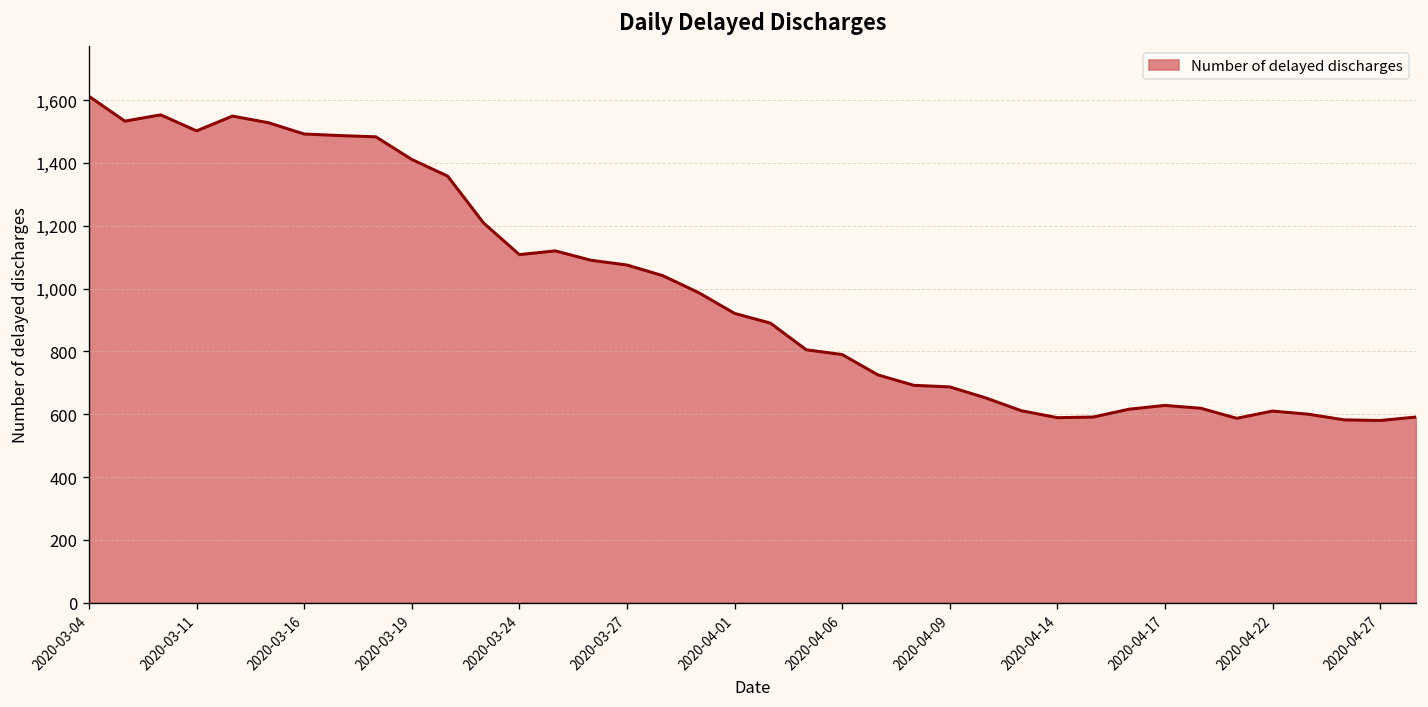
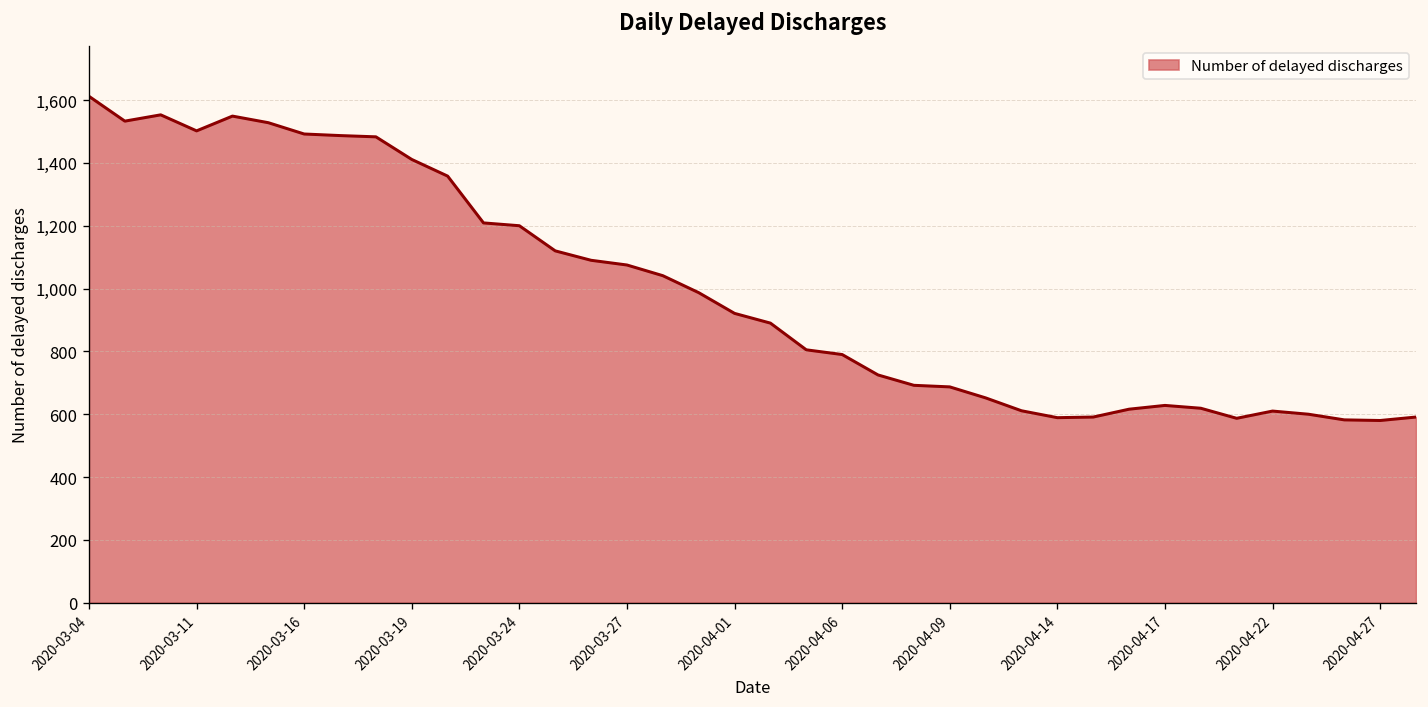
2020-03-24: 1,110 -> 1,200
